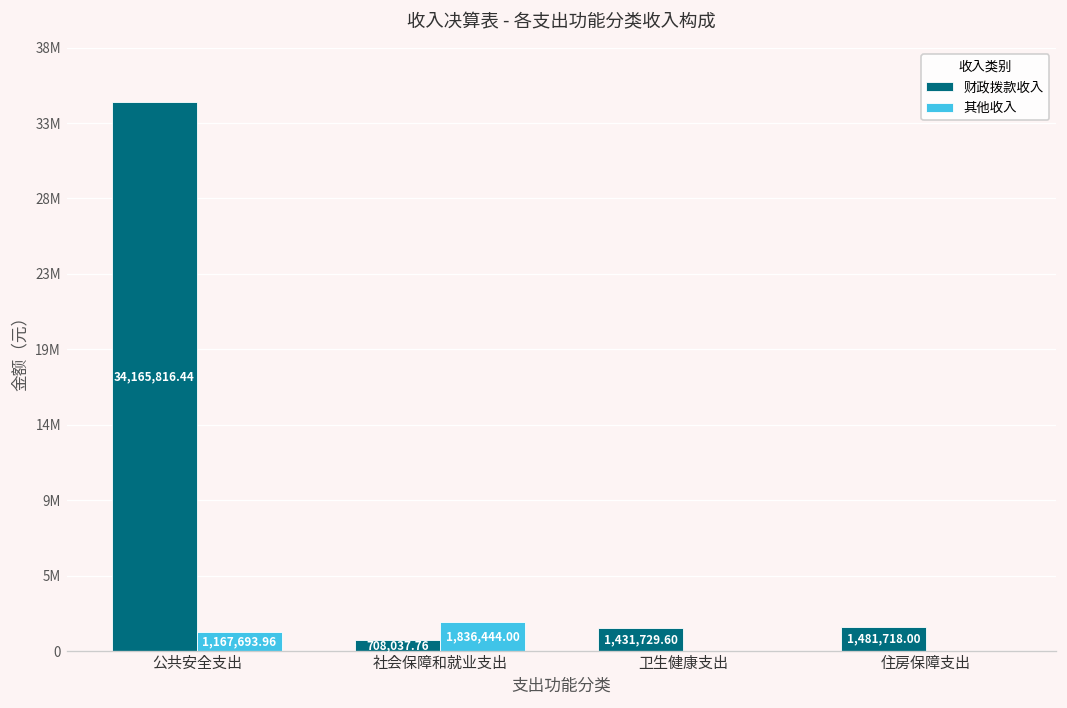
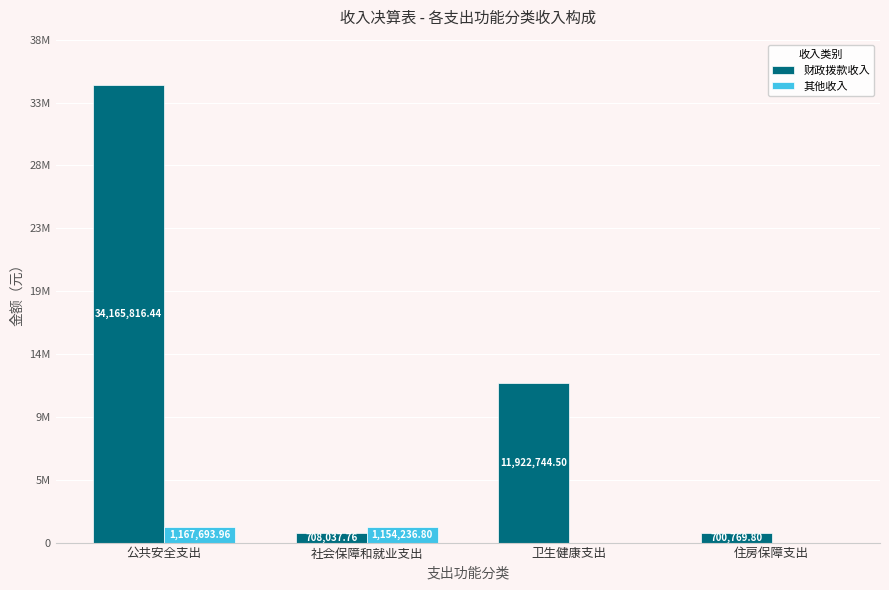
其他收入, 社会保障和就业支出: 1,836,444.00 -> 1,154,236.80
财政拨款收入, 卫生健康支出: 1,431,729.60 -> 11,922,744.50
财政拨款收入, 住房保障支出: 1,481,718.00 -> 700,769.80
